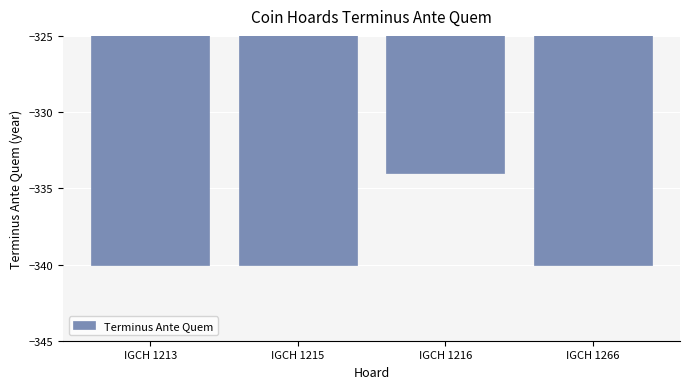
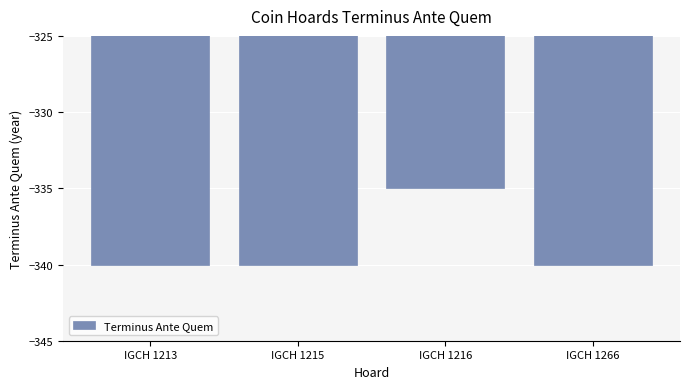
IGCH 1216: -334 -> -335
